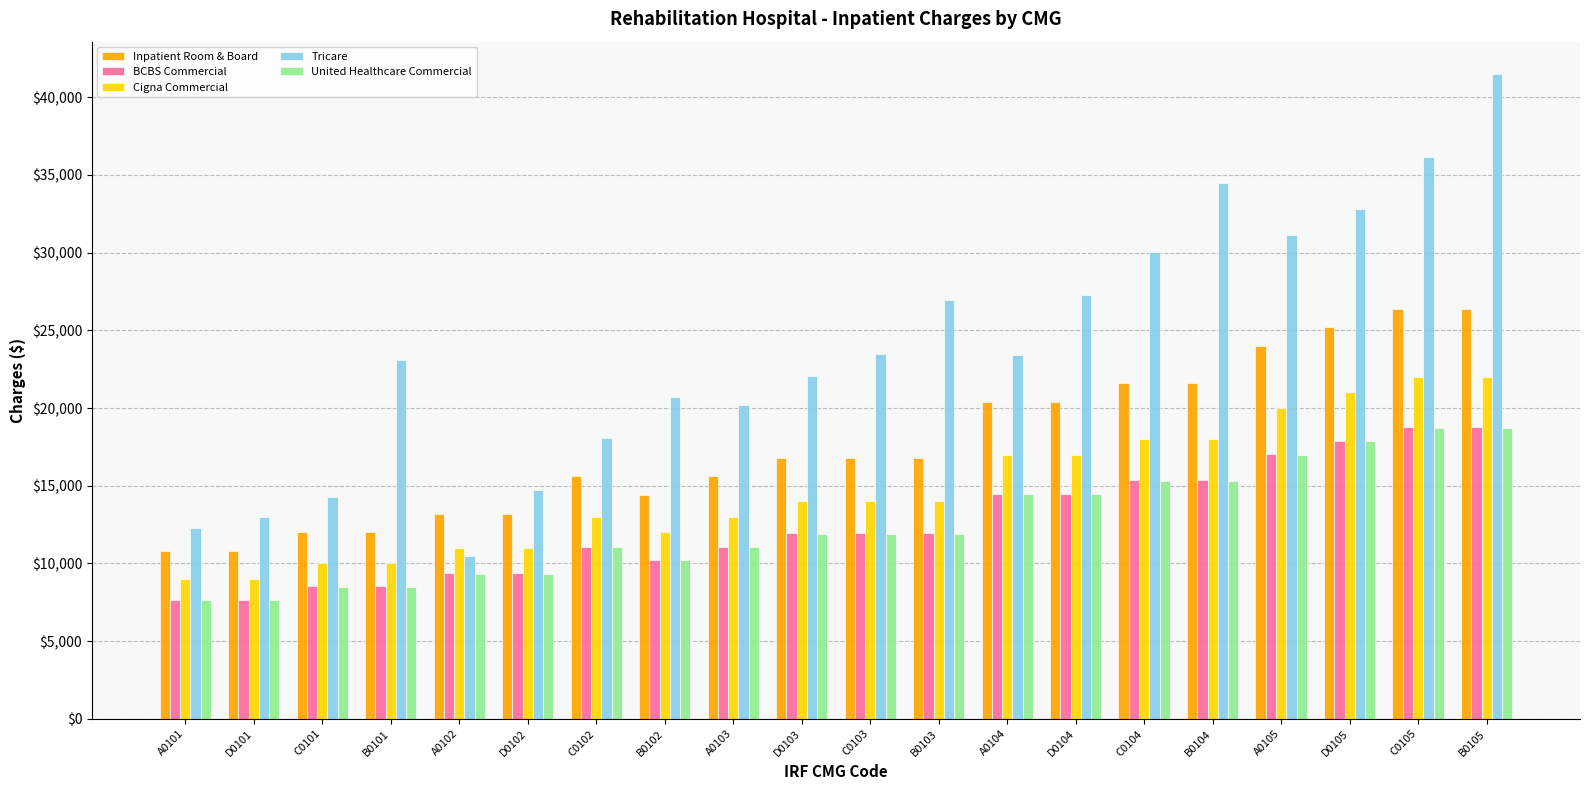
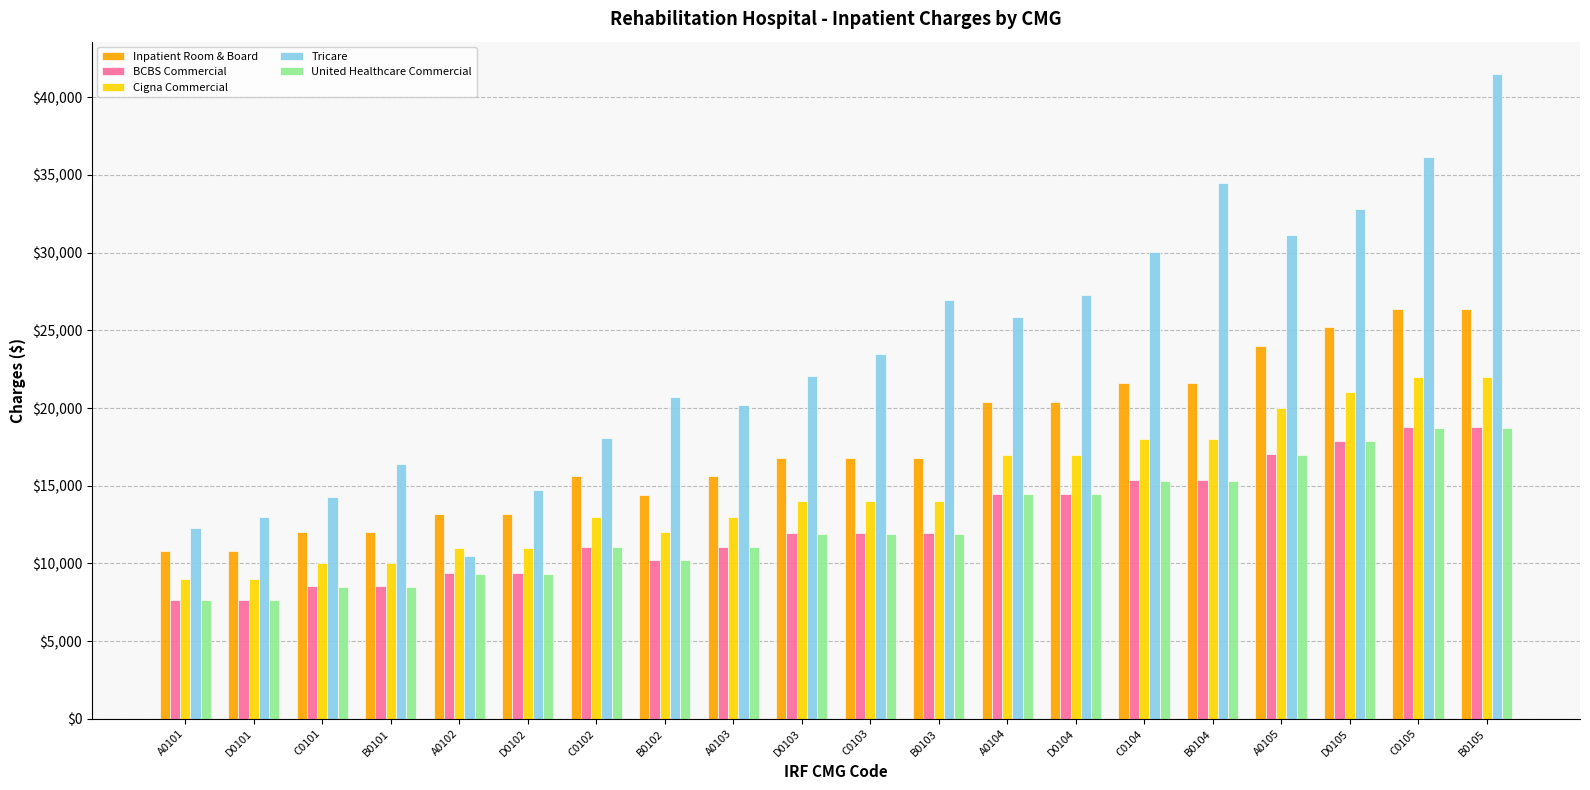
Tricare, B0101: $23,100 -> $16,400
Tricare, A0104: $23,400 -> $25,900
